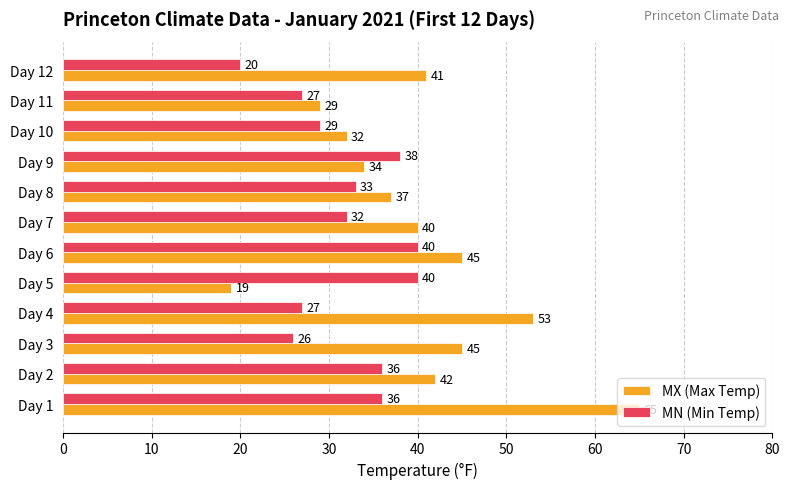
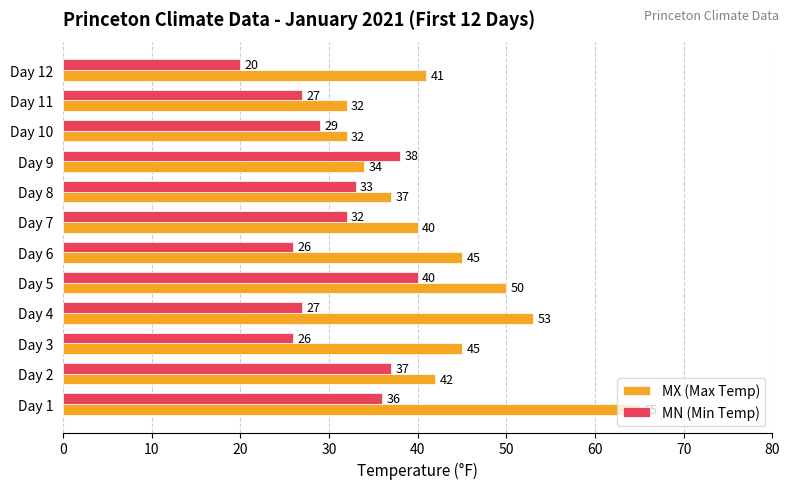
MX (Max Temp), Day 11: 29 -> 32
MN (Min Temp), Day 6: 40 -> 26
MX (Max Temp), Day 5: 19 -> 50
MN (Min Temp), Day 2: 36 -> 37
